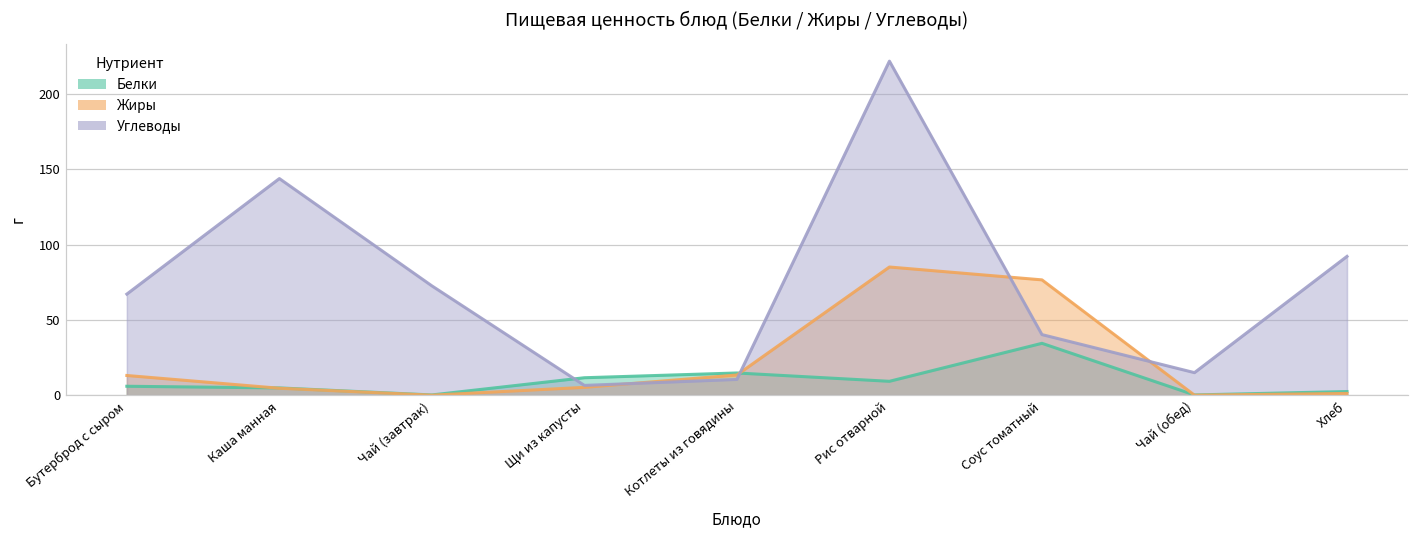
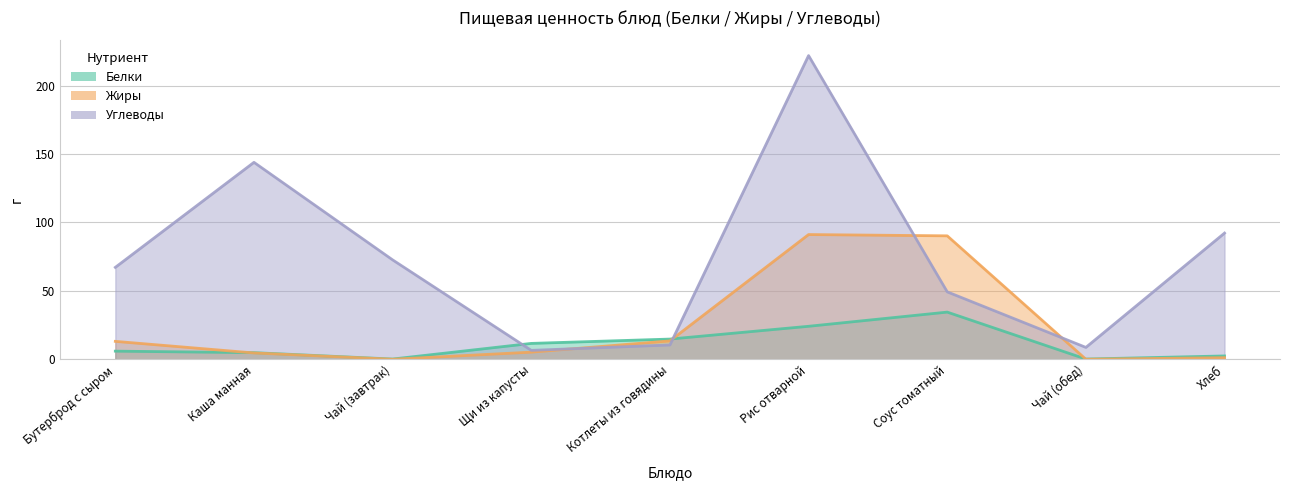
Белки, Рис отварной: 9 -> 24
Жиры, Рис отварной: 85 -> 91
Жиры, Соус томатный: 77 -> 90
Углеводы, Соус томатный: 40 -> 49
Углеводы, Чай (обед): 15 -> 9
